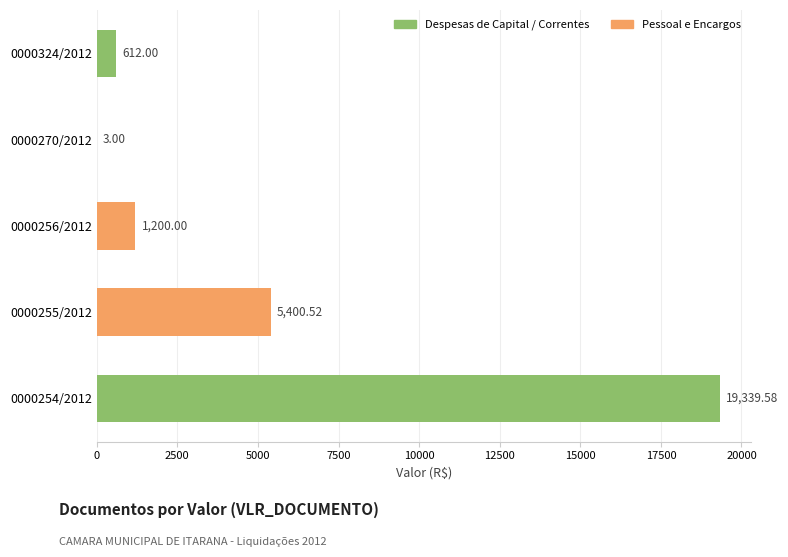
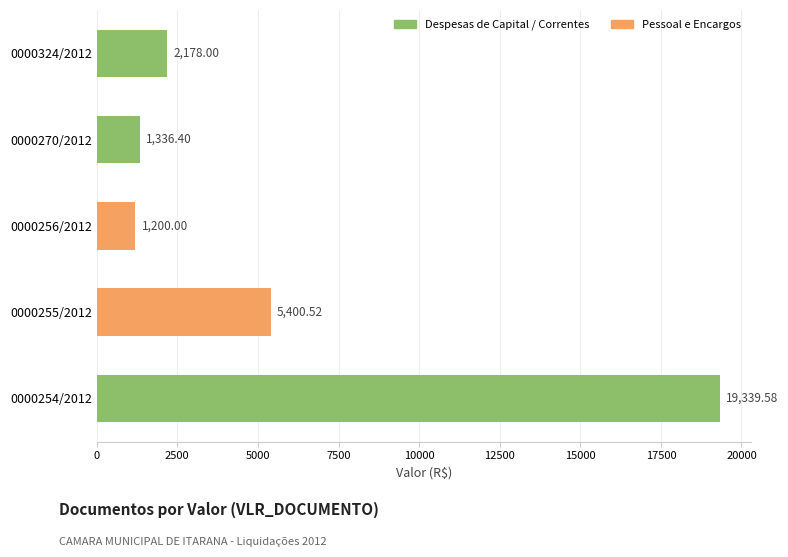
0000324/2012: 612.00 -> 2,178.00
0000270/2012: 3.00 -> 1,336.40
